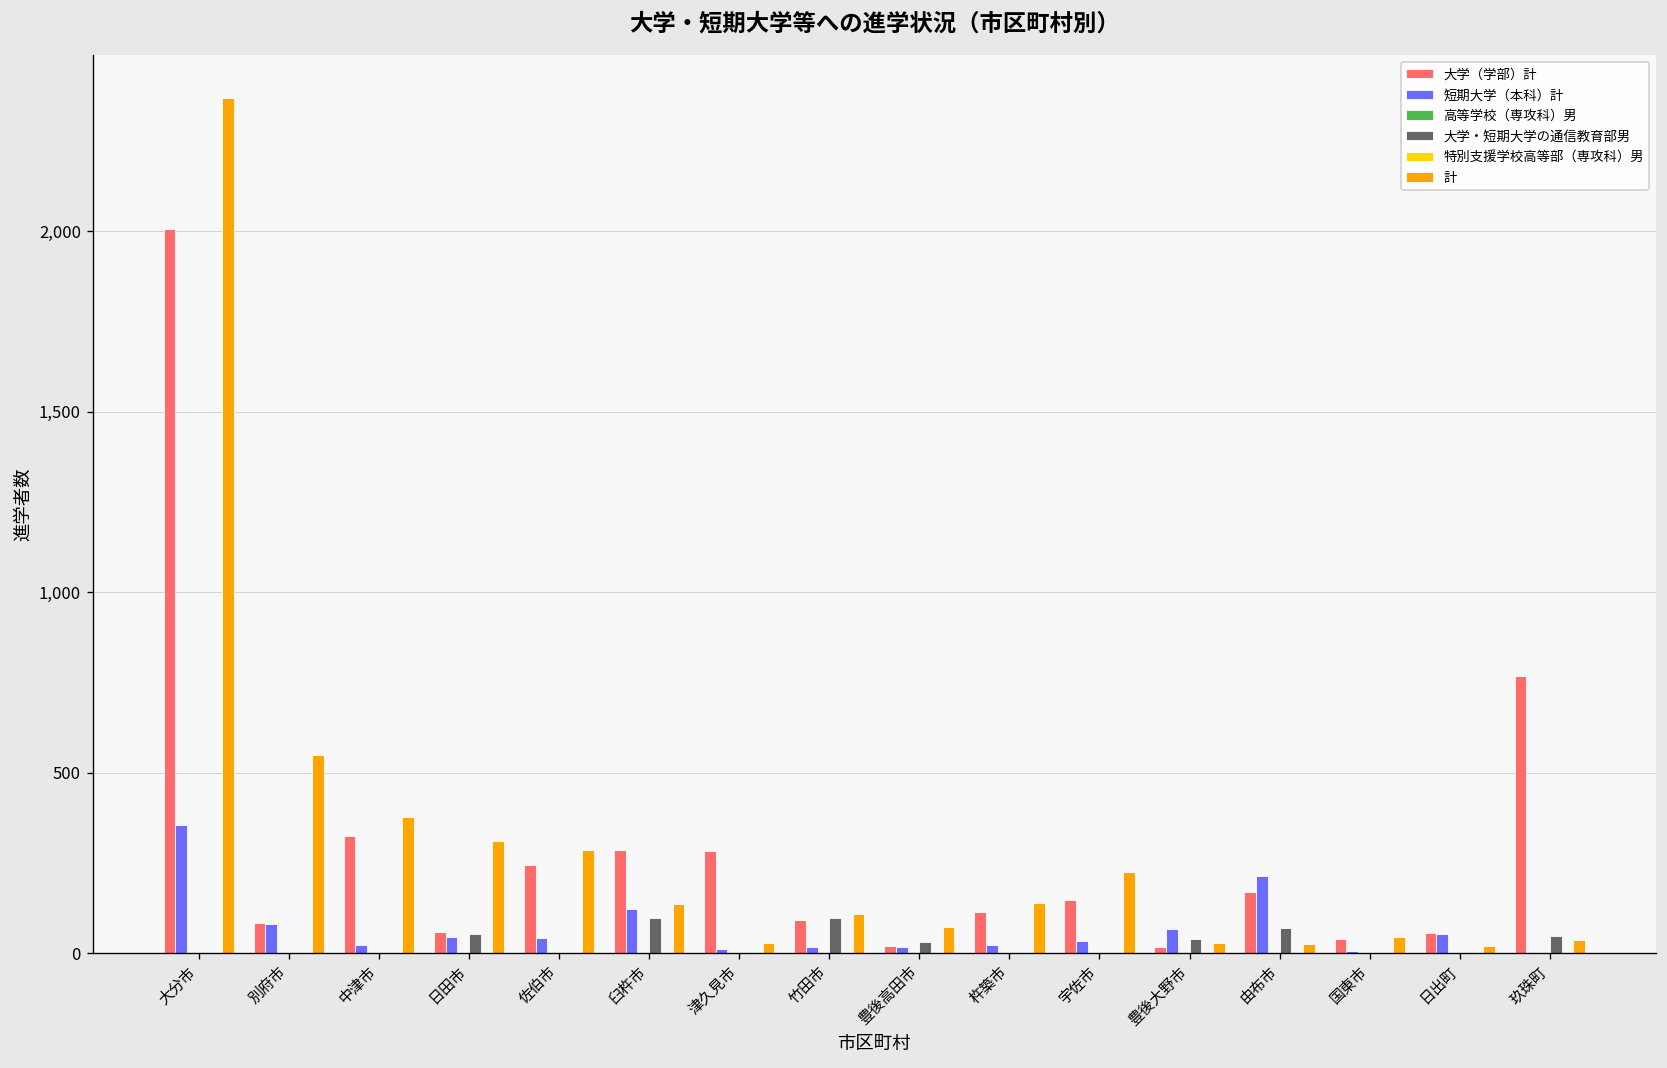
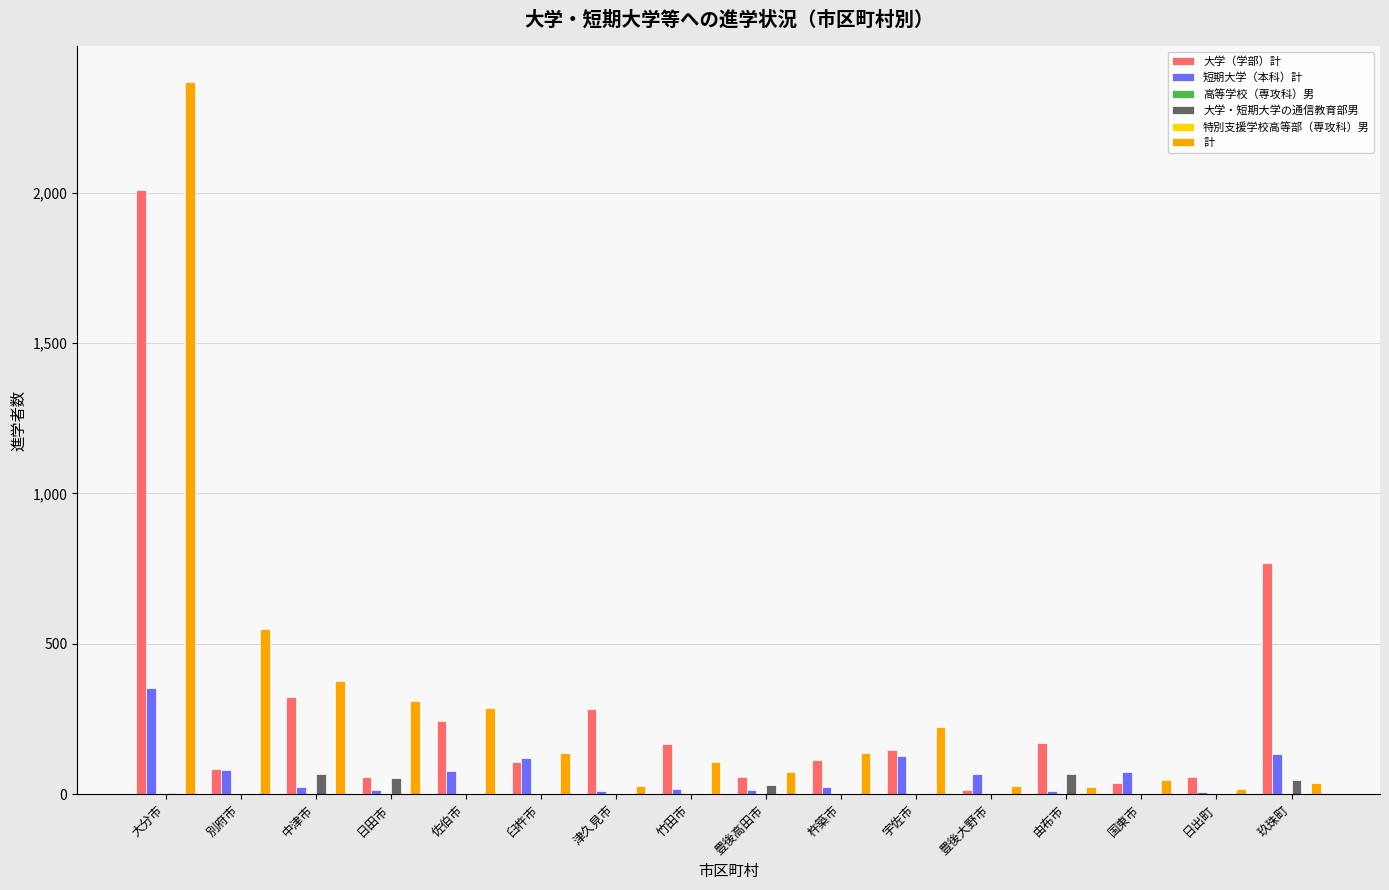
大学・短期大学の通信教育部男, 中津市: 0 -> 70
短期大学（本科）計, 日田市: 50 -> 20
短期大学（本科）計, 佐伯市: 40 -> 80
大学（学部）計, 臼杵市: 290 -> 110
大学・短期大学の通信教育部男, 臼杵市: 100 -> 0
大学（学部）計, 竹田市: 90 -> 170
大学・短期大学の通信教育部男, 竹田市: 100 -> 0
大学（学部）計, 豊後高田市: 20 -> 60
短期大学（本科）計, 宇佐市: 40 -> 130
大学・短期大学の通信教育部男, 豊後大野市: 40 -> 0
短期大学（本科）計, 由布市: 210 -> 10
短期大学（本科）計, 国東市: 10 -> 70
短期大学（本科）計, 日出町: 50 -> 10
短期大学（本科）計, 玖珠町: 0 -> 130
